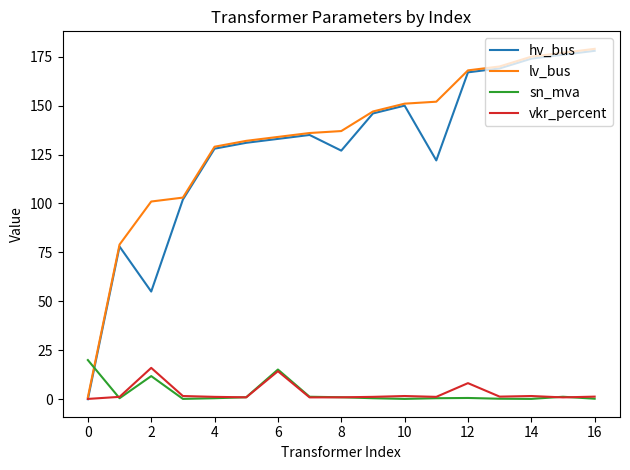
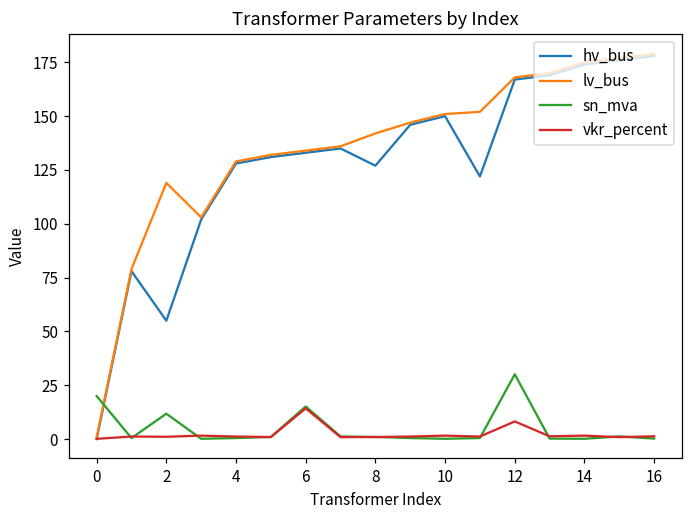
lv_bus, 2: 101 -> 119
vkr_percent, 2: 16 -> 1
lv_bus, 8: 137 -> 142
sn_mva, 12: 1 -> 30
